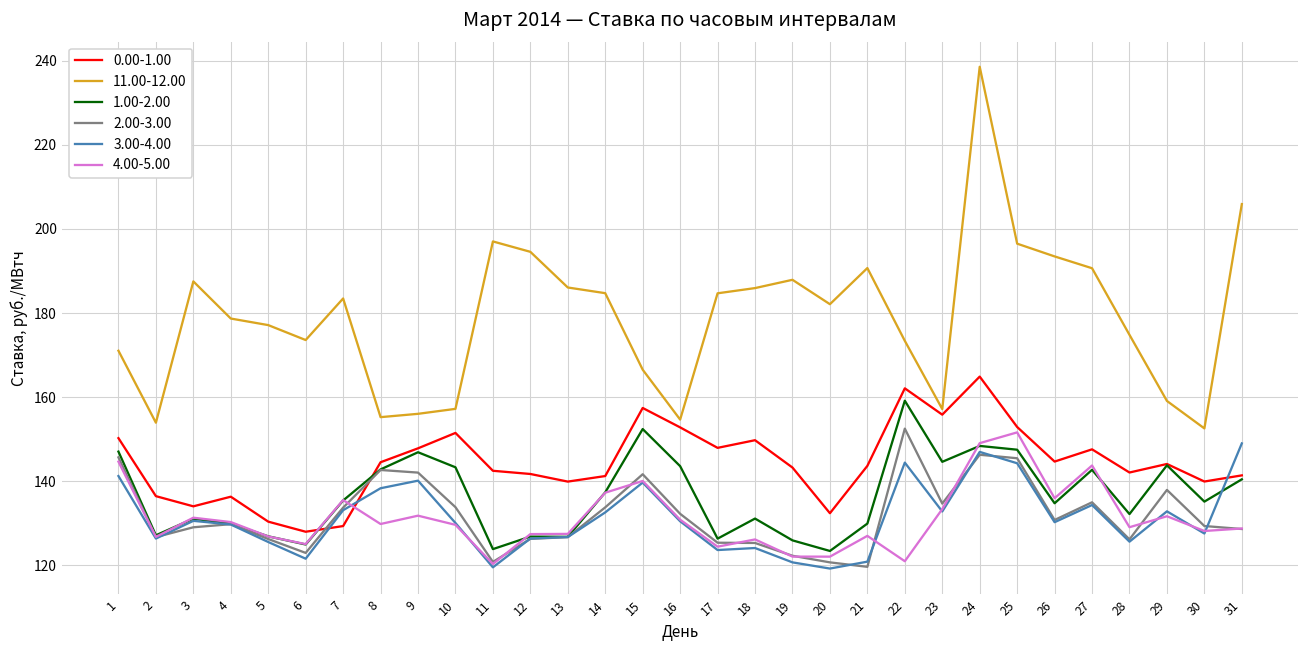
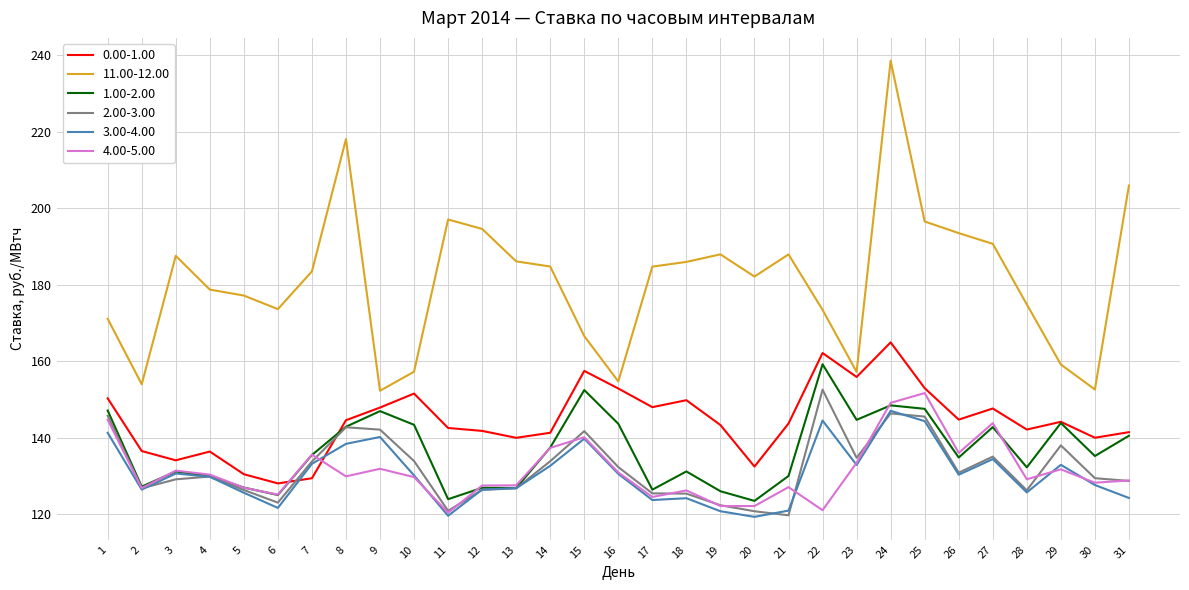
11.00-12.00, 8: 155 -> 218
11.00-12.00, 9: 156 -> 152
11.00-12.00, 21: 191 -> 188
3.00-4.00, 31: 149 -> 124
